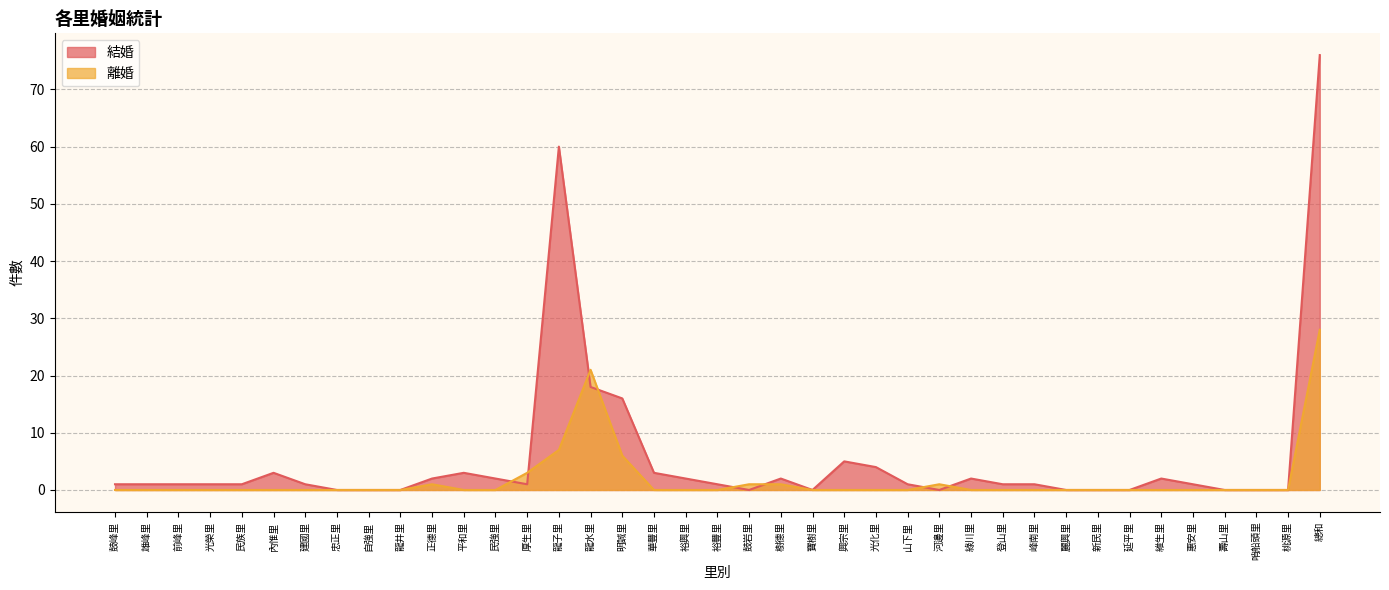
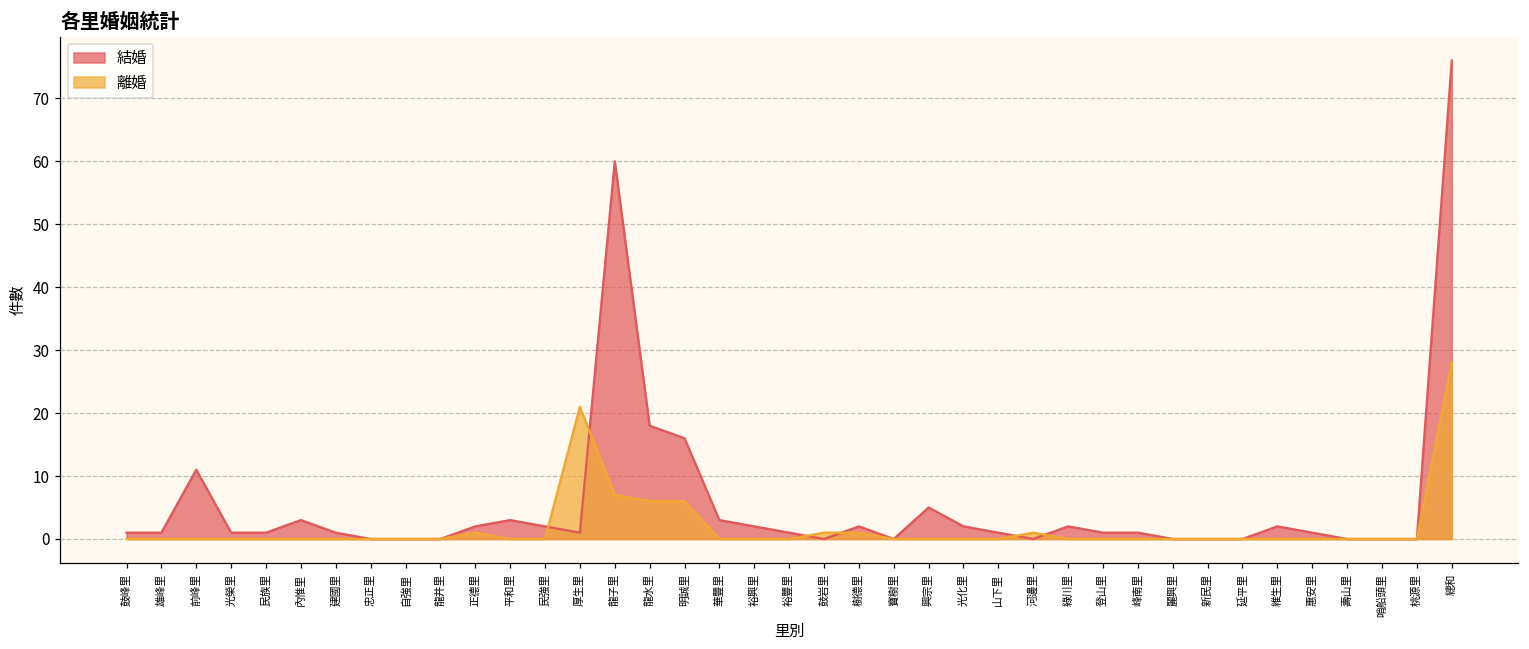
結婚, 前峰里: 1 -> 11
離婚, 厚生里: 3 -> 21
離婚, 龍水里: 21 -> 6
結婚, 光化里: 4 -> 2
